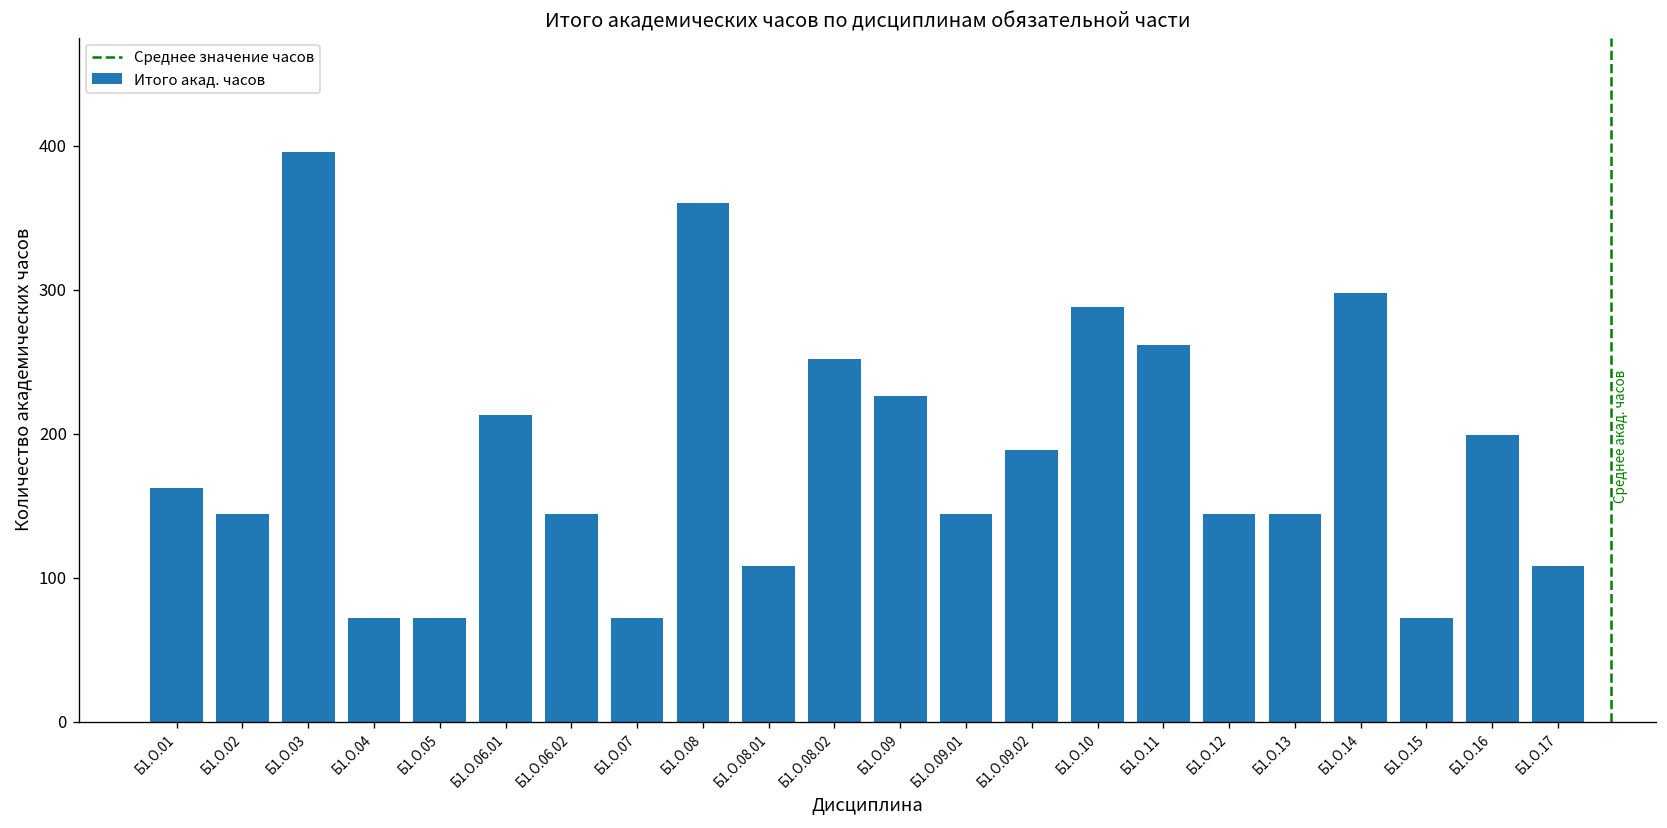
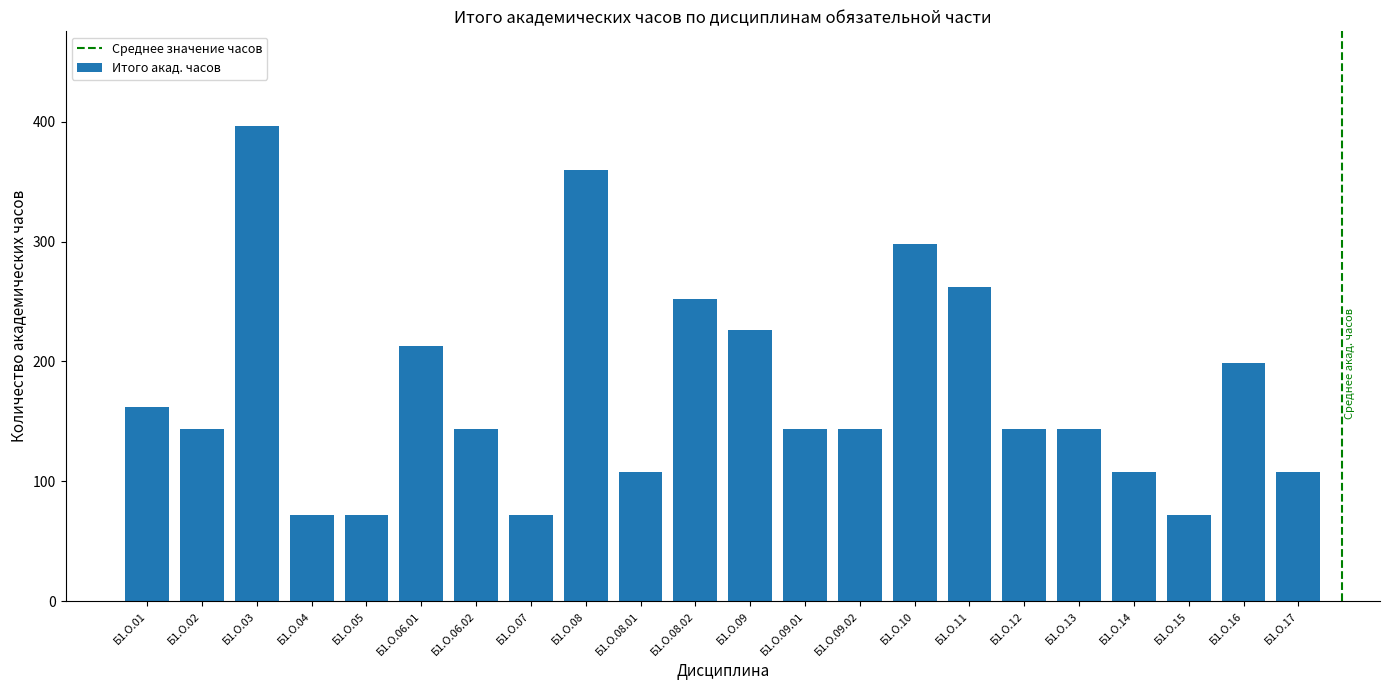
Б1.О.09.02: 189 -> 144
Б1.О.10: 288 -> 298
Б1.О.14: 298 -> 108
